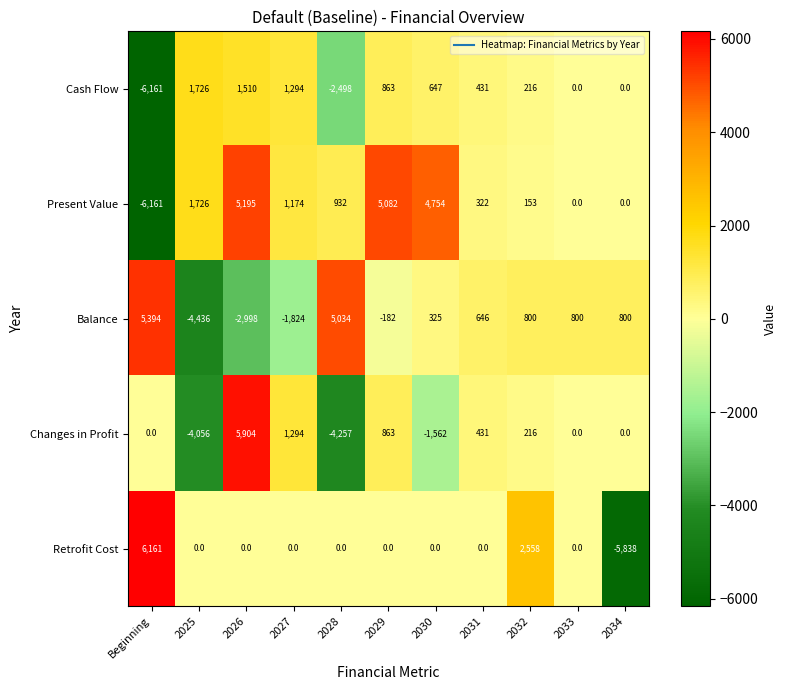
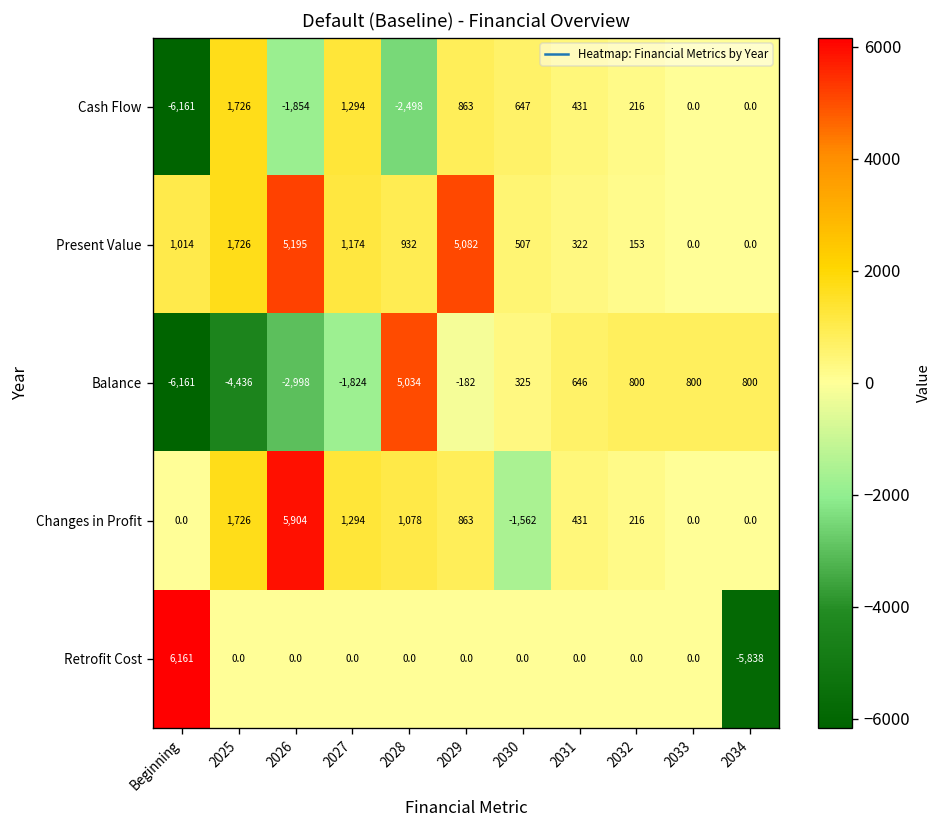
Cash Flow, 2026: 1,510 -> -1,854
Present Value, Beginning: -6,161 -> 1,014
Present Value, 2030: 4,754 -> 507
Balance, Beginning: 5,394 -> -6,161
Changes in Profit, 2025: -4,056 -> 1,726
Changes in Profit, 2028: -4,257 -> 1,078
Retrofit Cost, 2032: 2,558 -> 0.0
